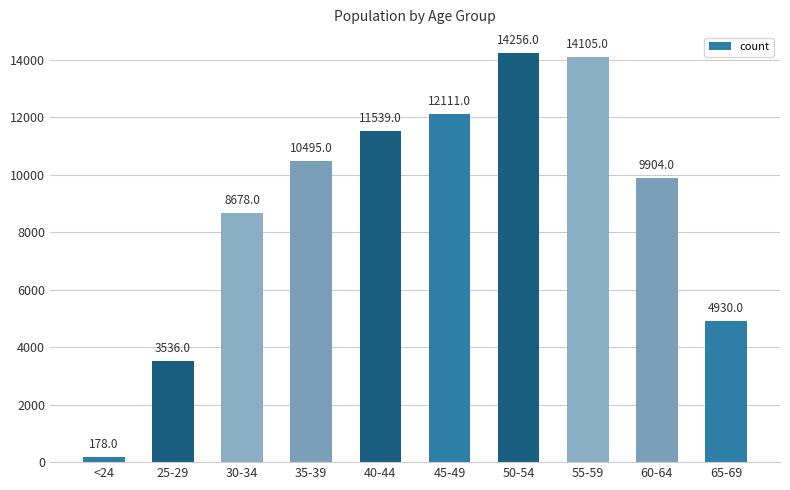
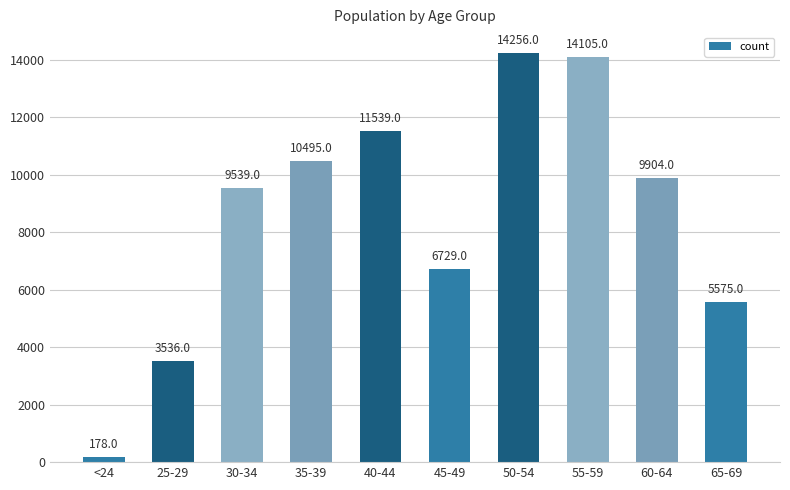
30-34: 8678.0 -> 9539.0
45-49: 12111.0 -> 6729.0
65-69: 4930.0 -> 5575.0
